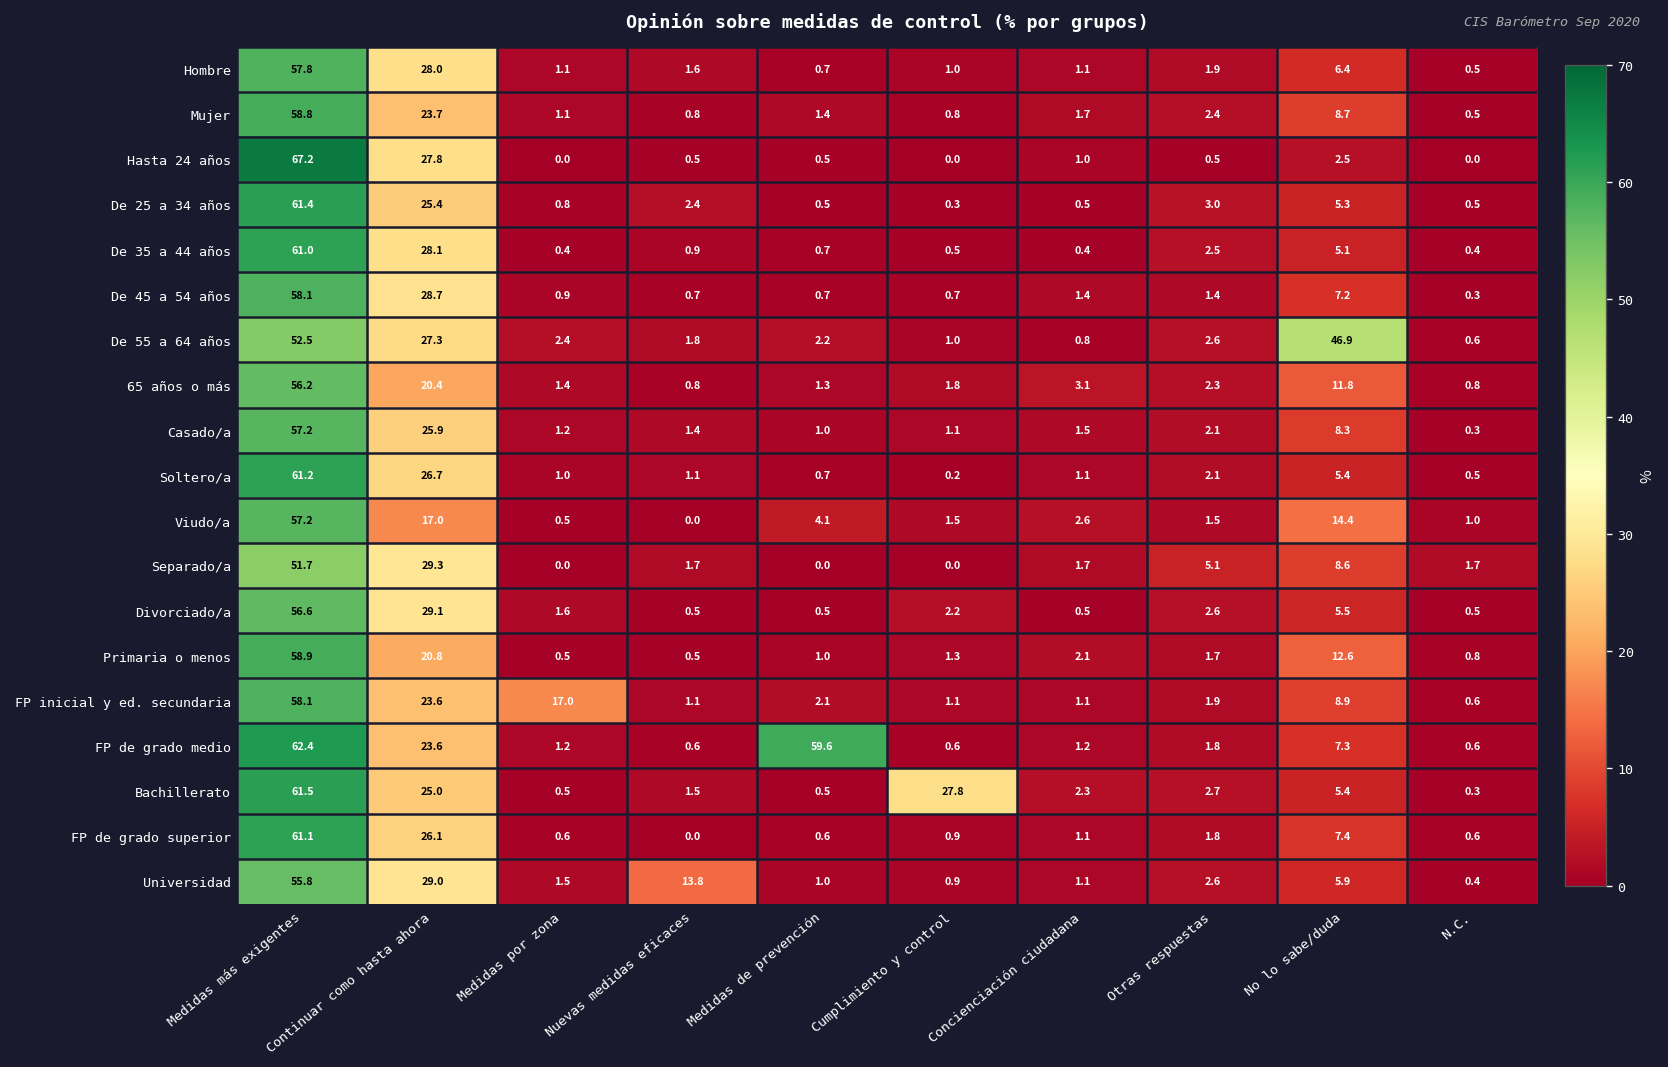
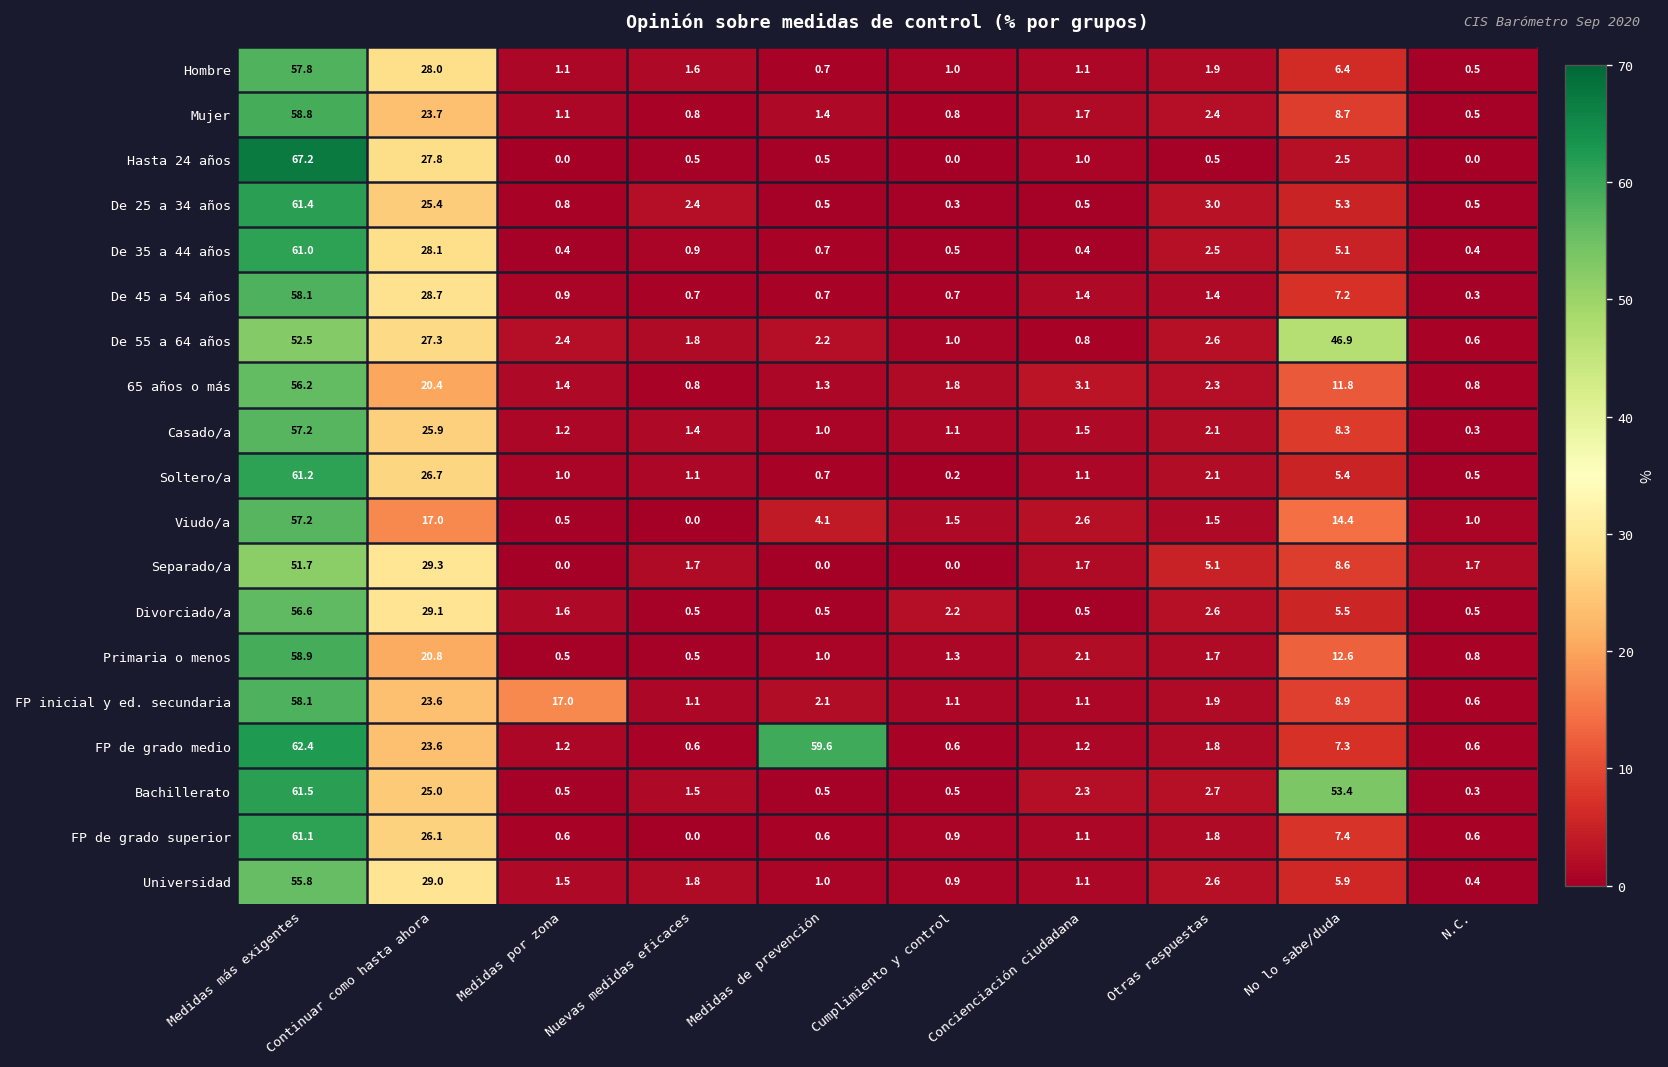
Bachillerato, Cumplimiento y control: 27.8 -> 0.5
Bachillerato, No lo sabe/duda: 5.4 -> 53.4
Universidad, Nuevas medidas eficaces: 13.8 -> 1.8
